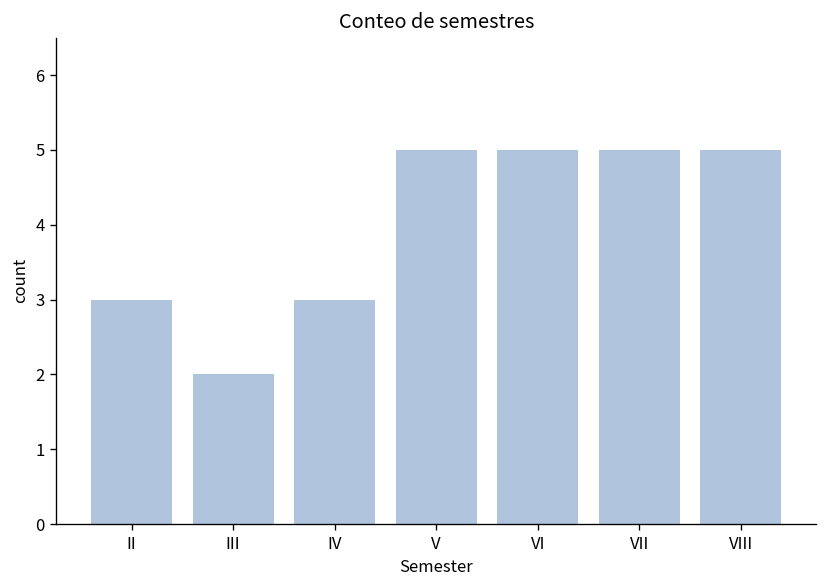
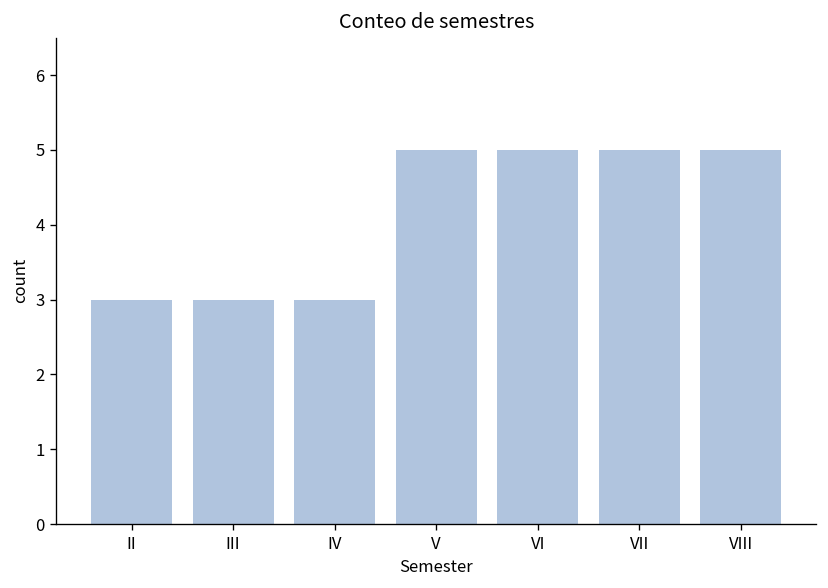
III: 2 -> 3
